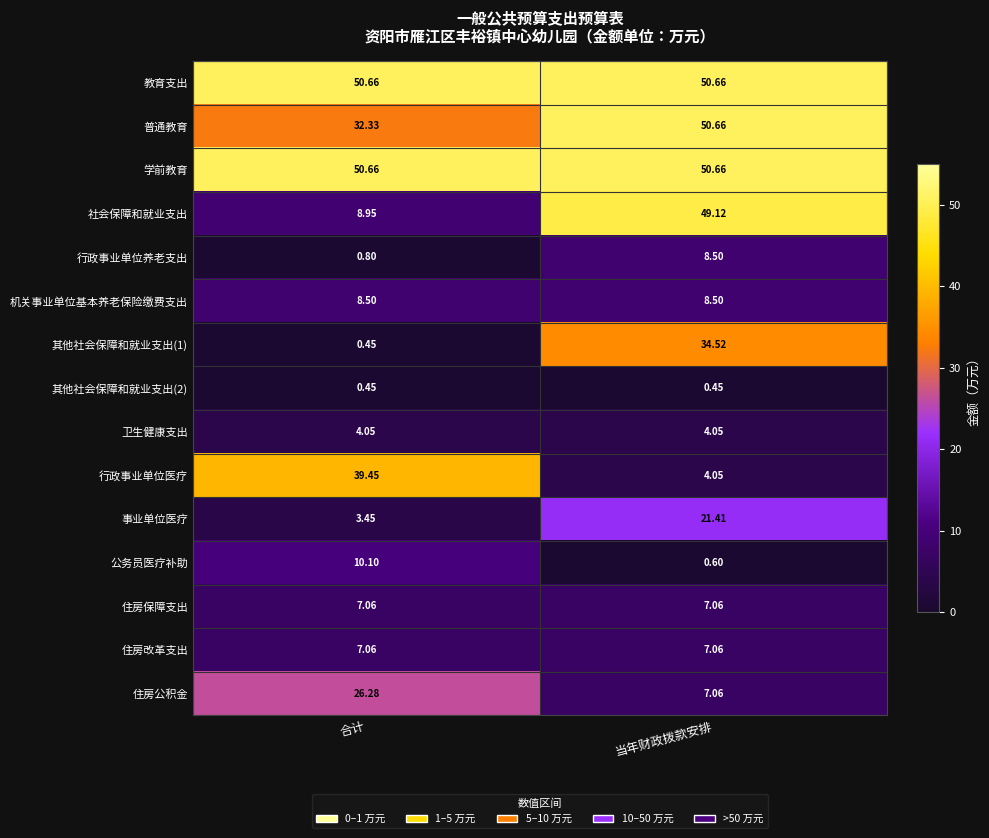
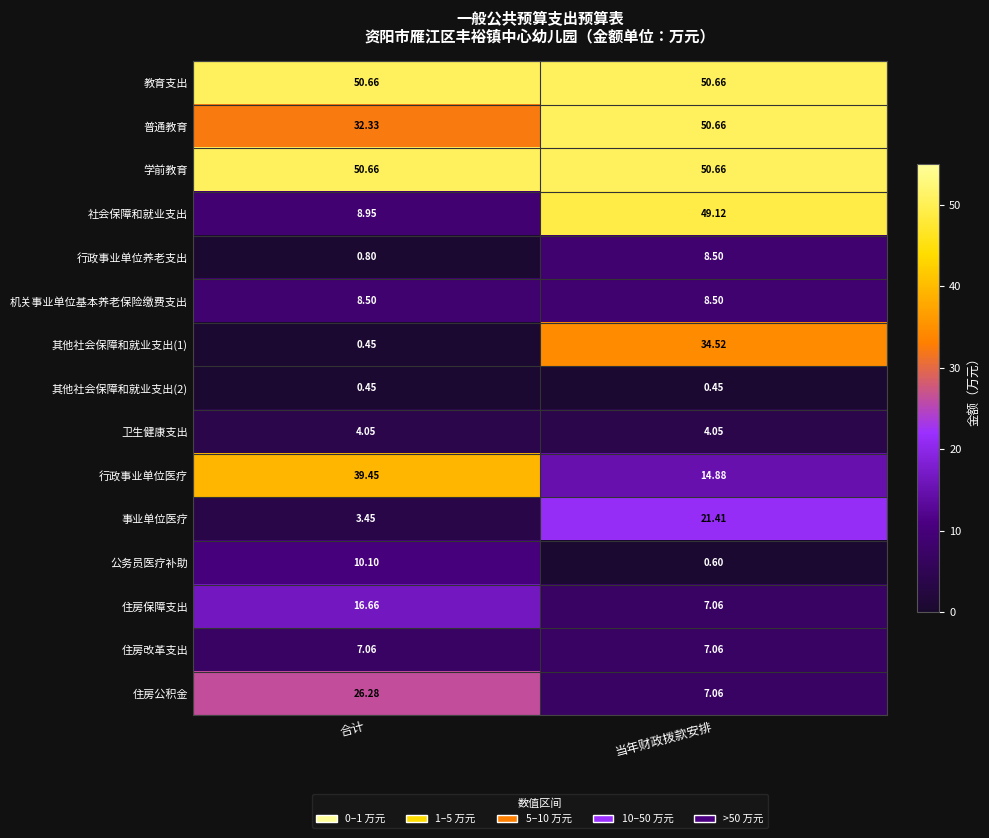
行政事业单位医疗, 当年财政拨款安排: 4.05 -> 14.88
住房保障支出, 合计: 7.06 -> 16.66
